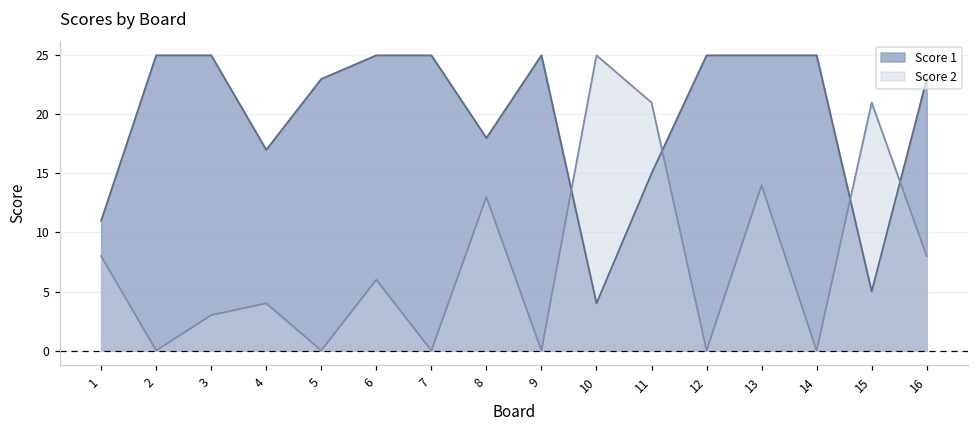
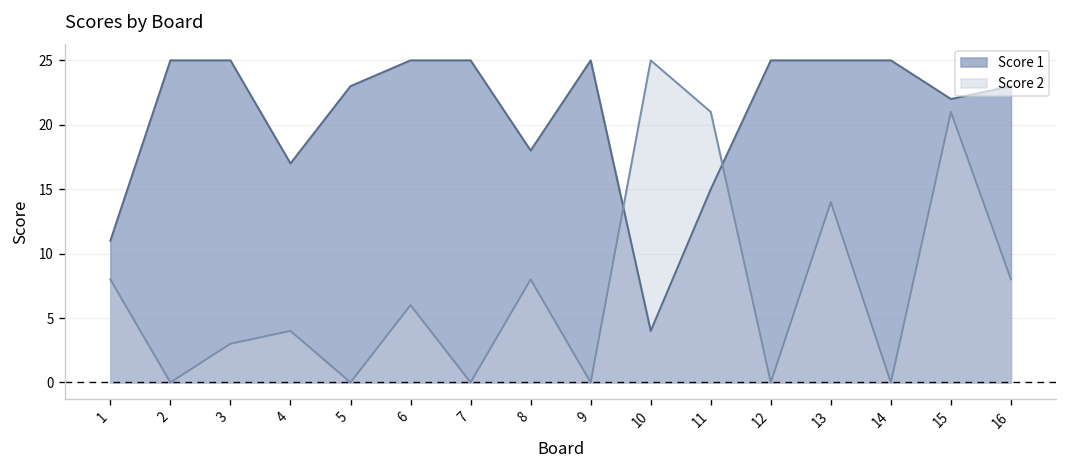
Score 2, 8: 13 -> 8
Score 1, 15: 5 -> 22
